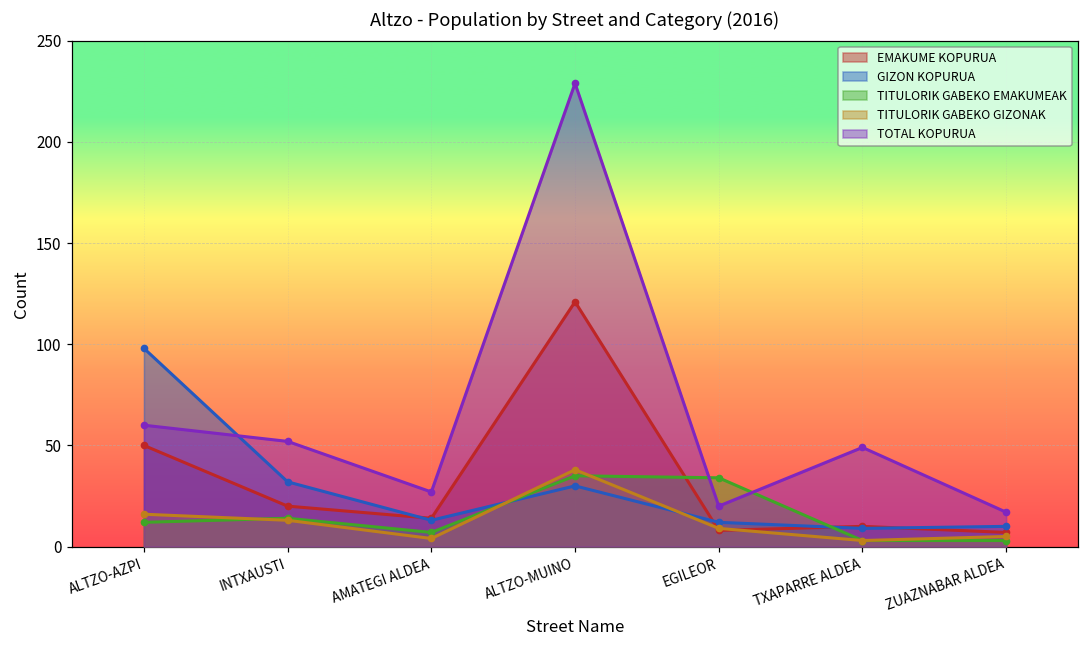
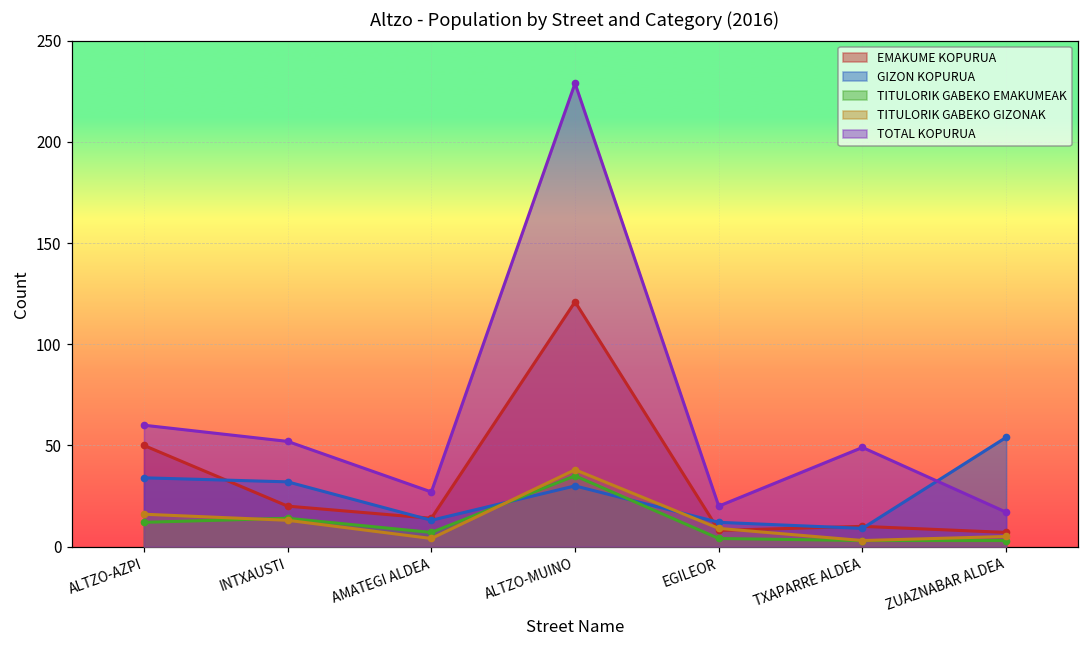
GIZON KOPURUA, ALTZO-AZPI: 98 -> 34
TITULORIK GABEKO EMAKUMEAK, EGILEOR: 34 -> 4
GIZON KOPURUA, ZUAZNABAR ALDEA: 10 -> 54
